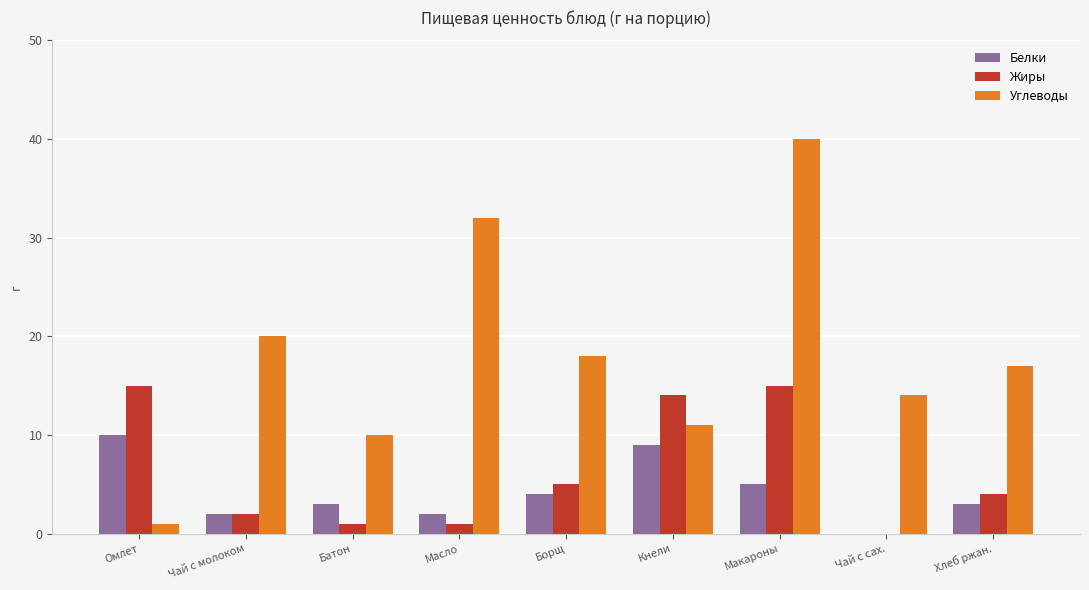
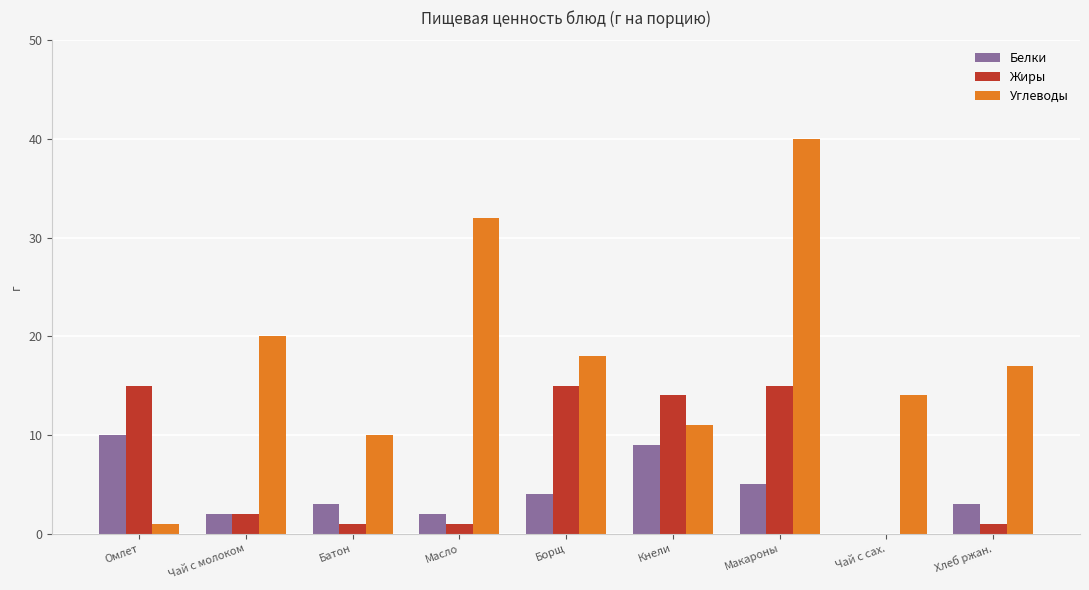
Жиры, Борщ: 5 -> 15
Жиры, Хлеб ржан.: 4 -> 1
